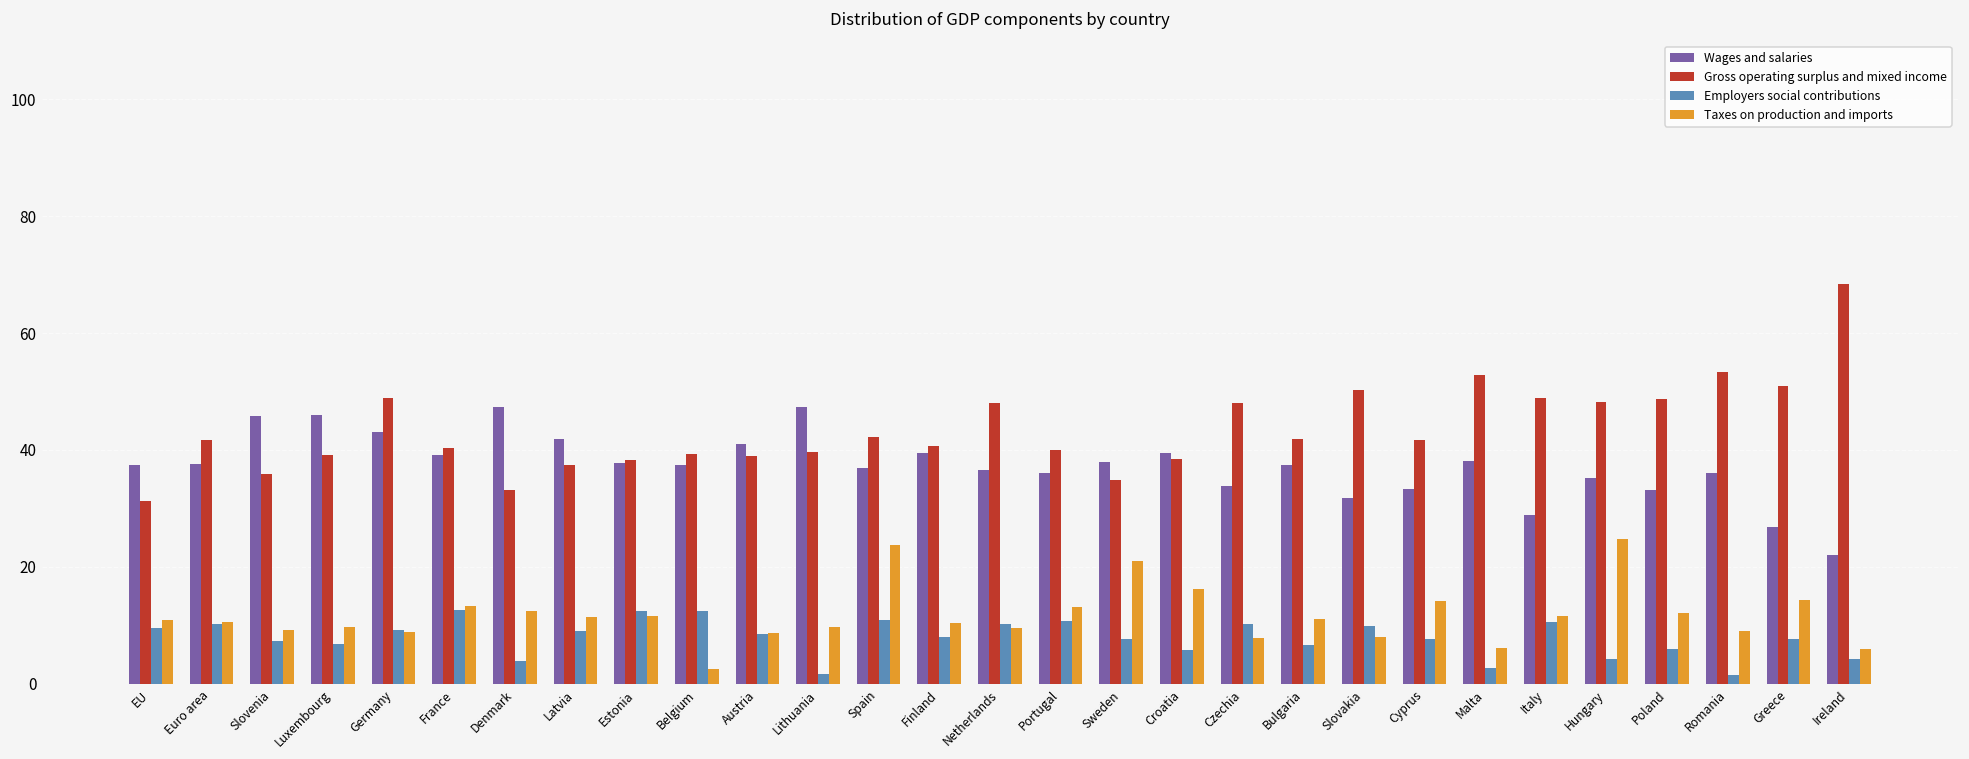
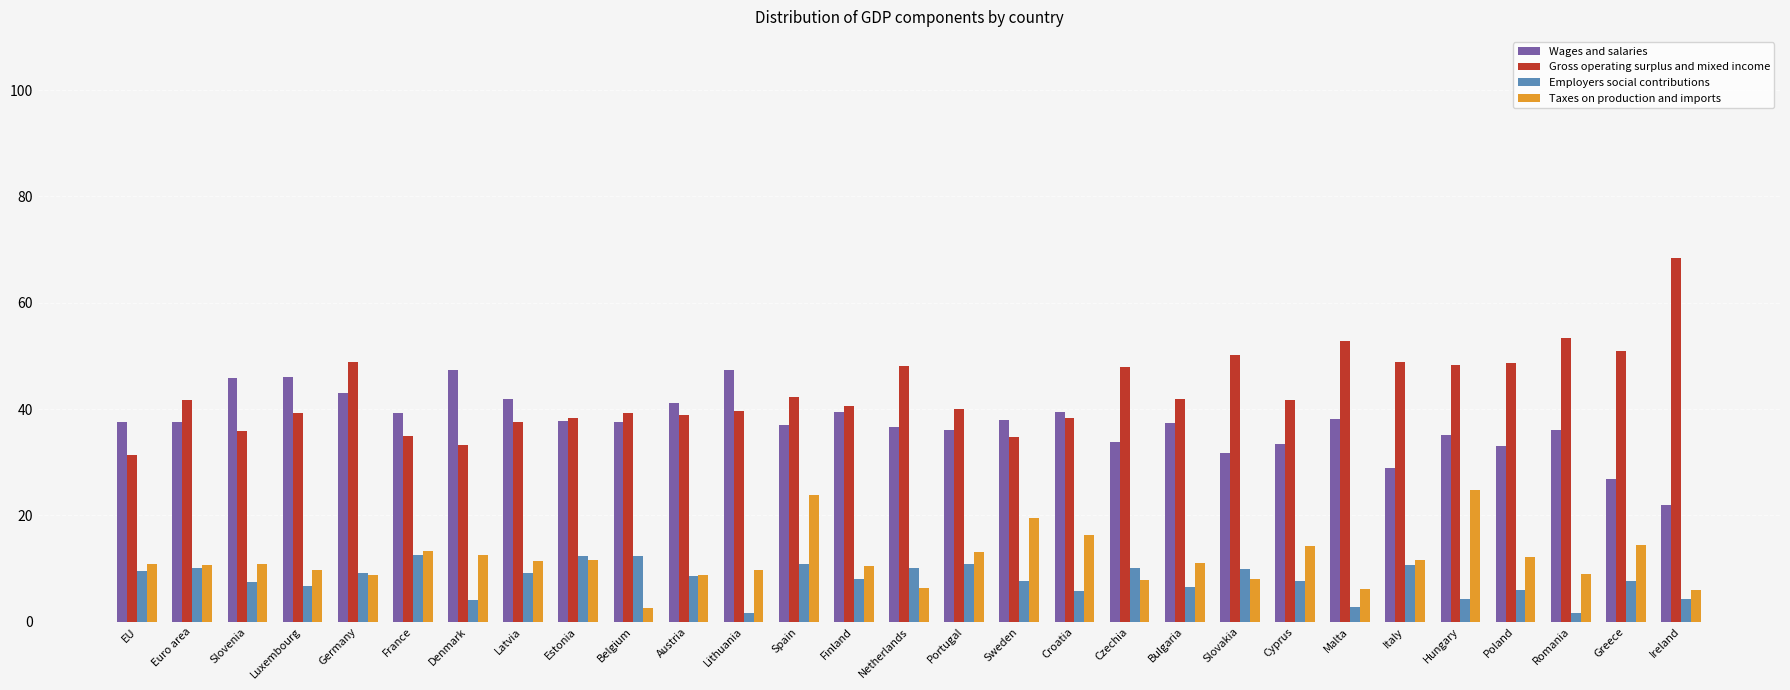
Taxes on production and imports, Slovenia: 9 -> 11
Gross operating surplus and mixed income, France: 40 -> 35
Taxes on production and imports, Netherlands: 10 -> 6
Taxes on production and imports, Sweden: 21 -> 20
